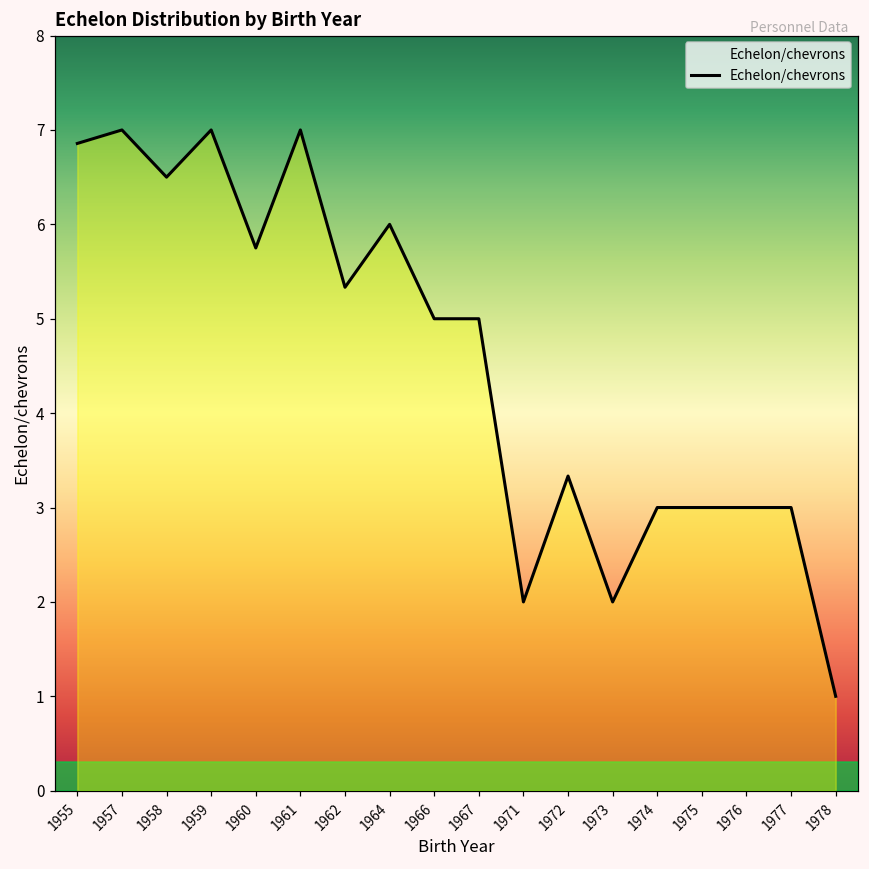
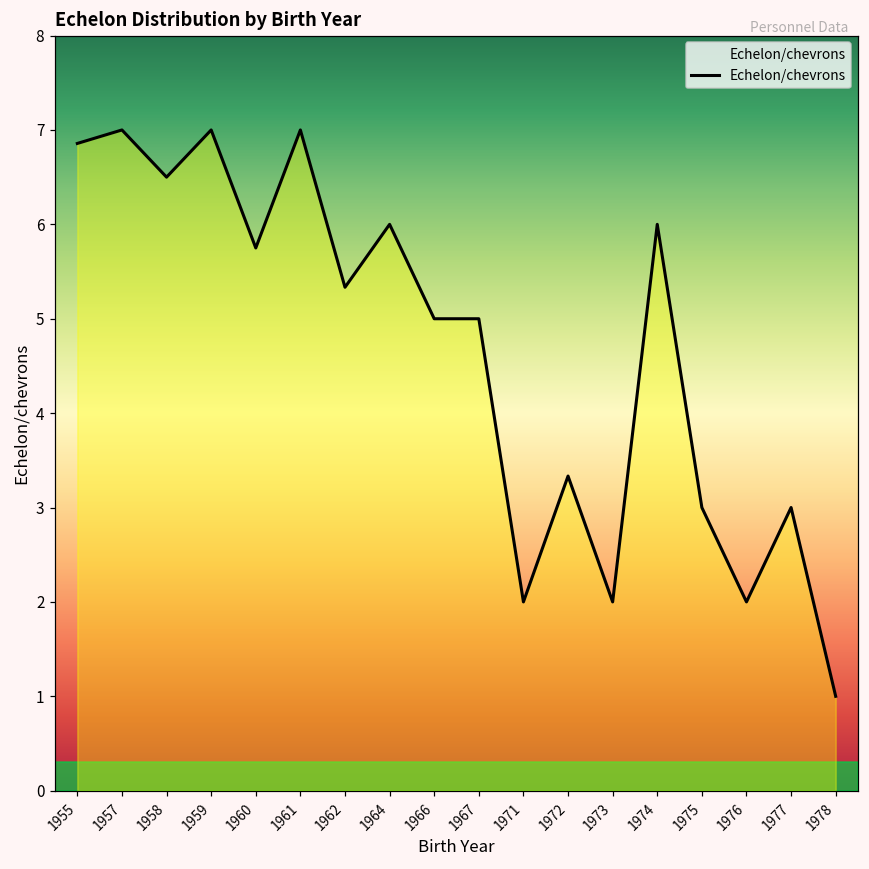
1974: 3 -> 6
1976: 3 -> 2
